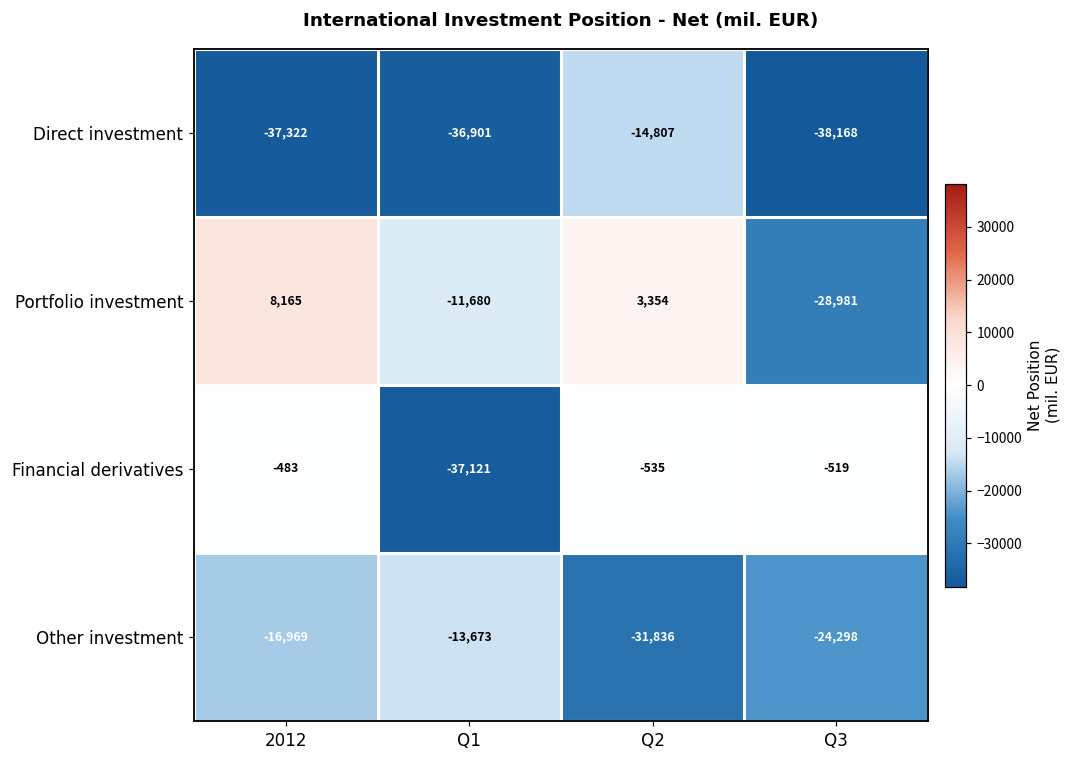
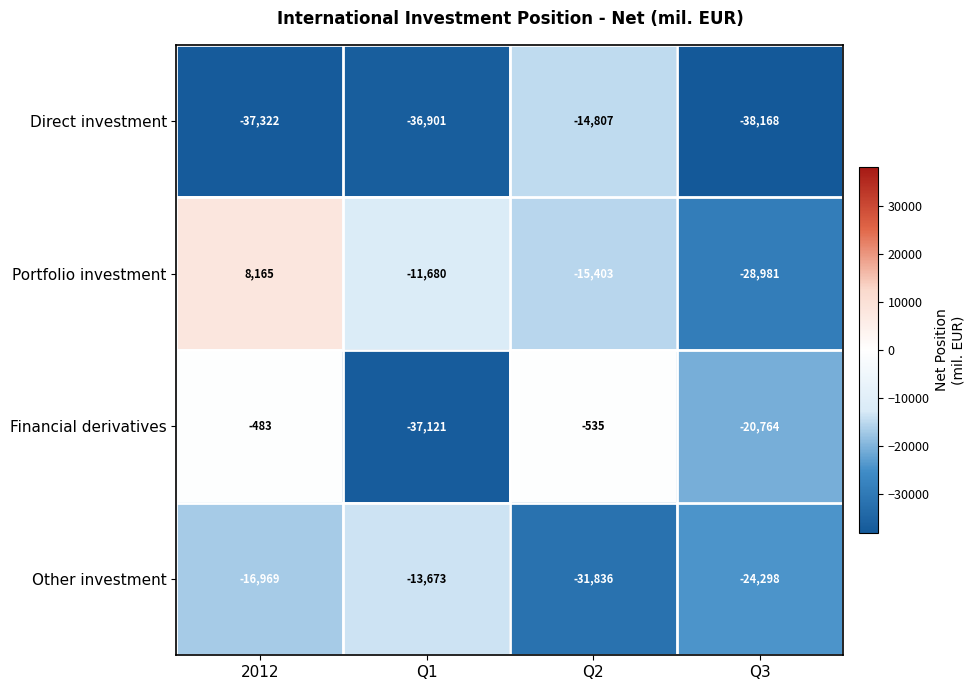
Portfolio investment, Q2: 3,354 -> -15,403
Financial derivatives, Q3: -519 -> -20,764
